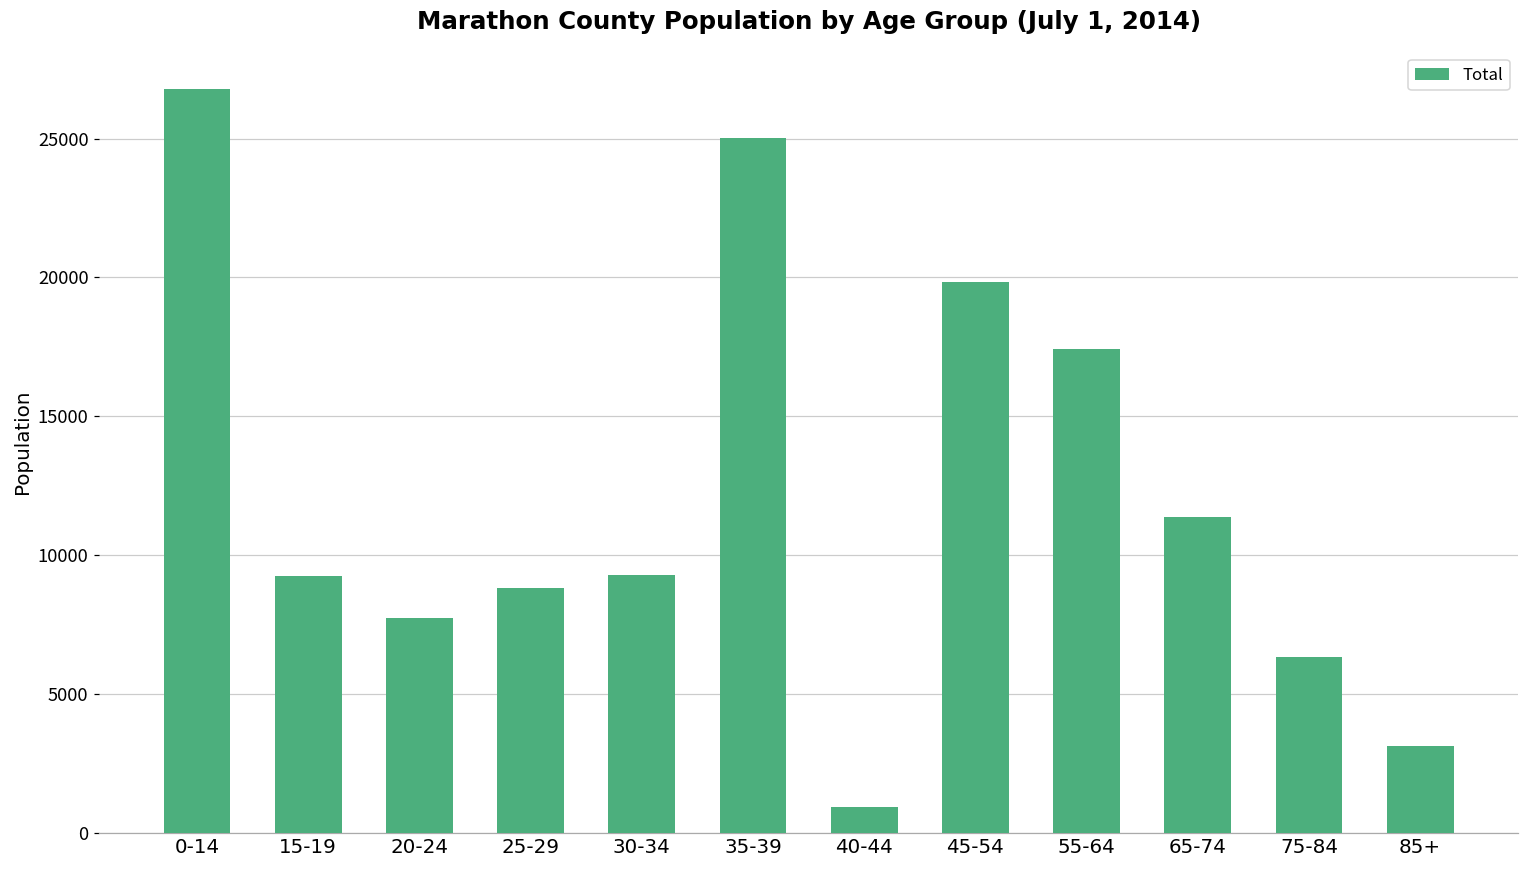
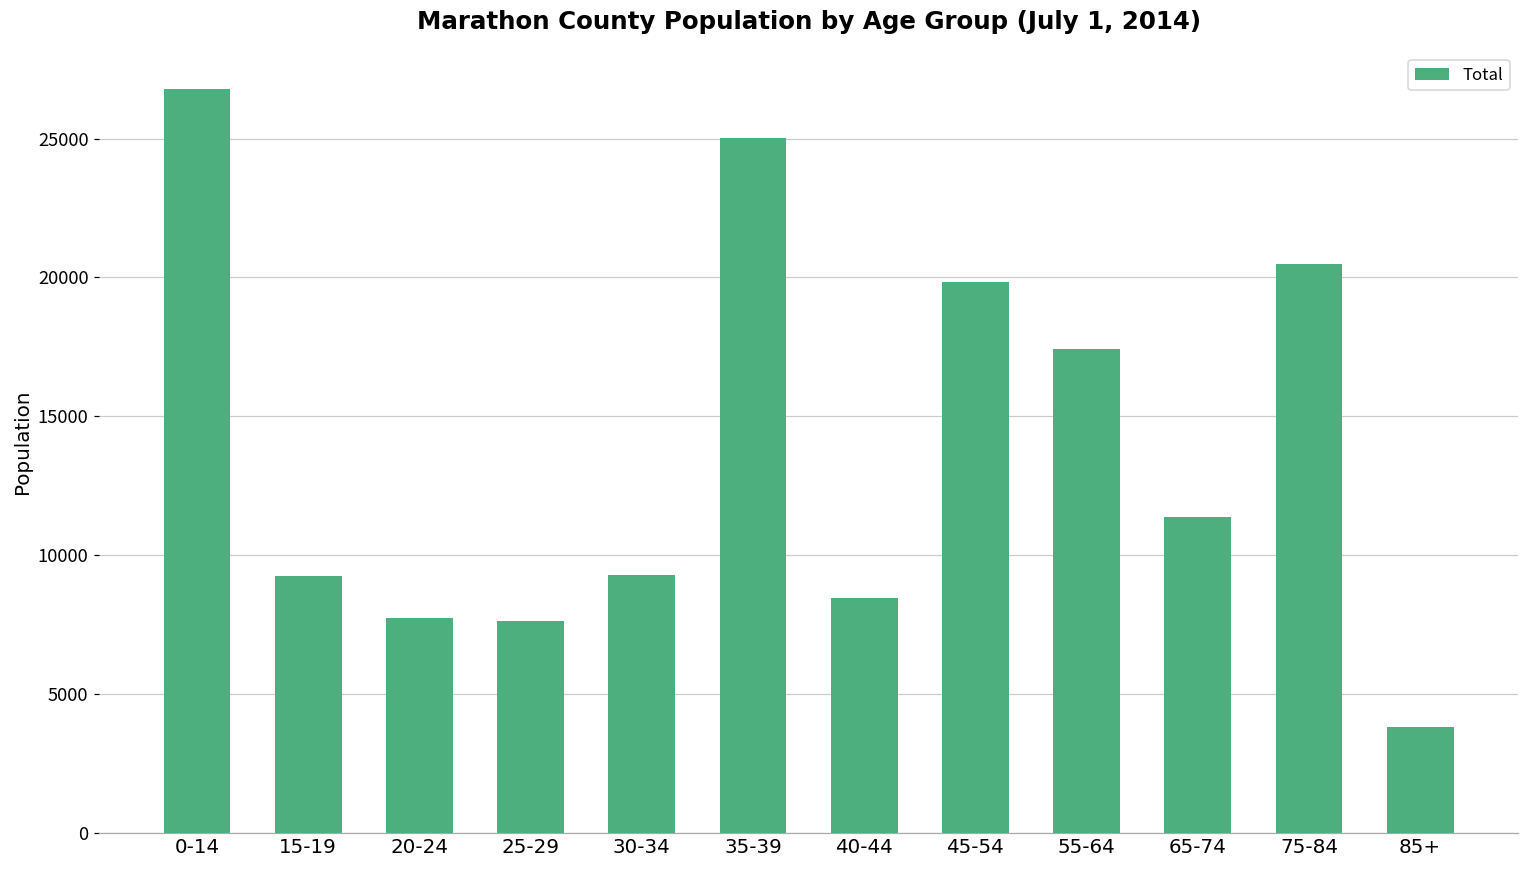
25-29: 8800 -> 7600
40-44: 900 -> 8500
75-84: 6300 -> 20500
85+: 3100 -> 3800
